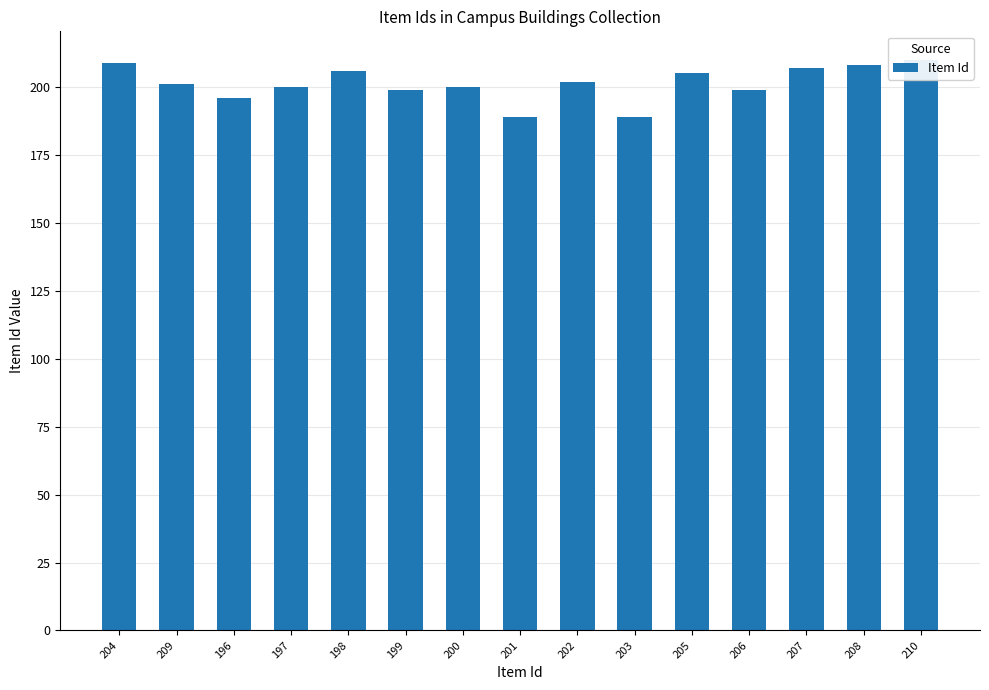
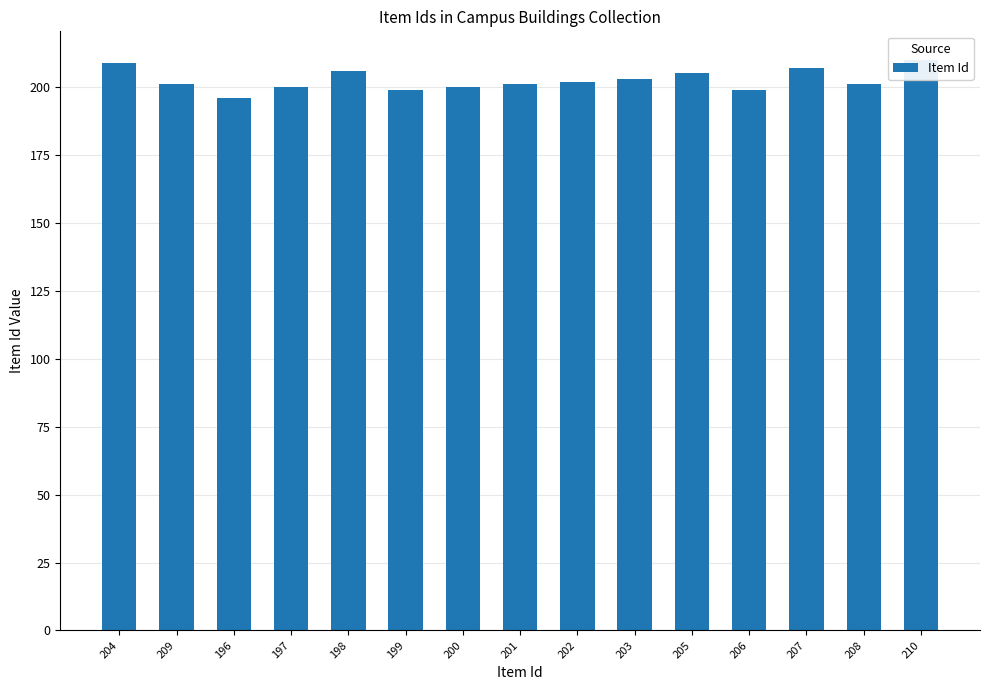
201: 189 -> 201
203: 189 -> 203
208: 208 -> 201
